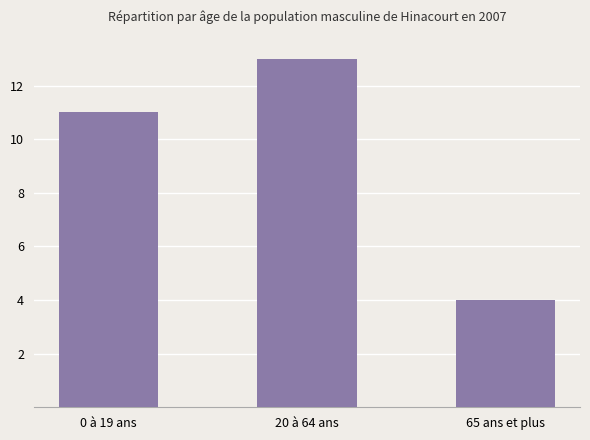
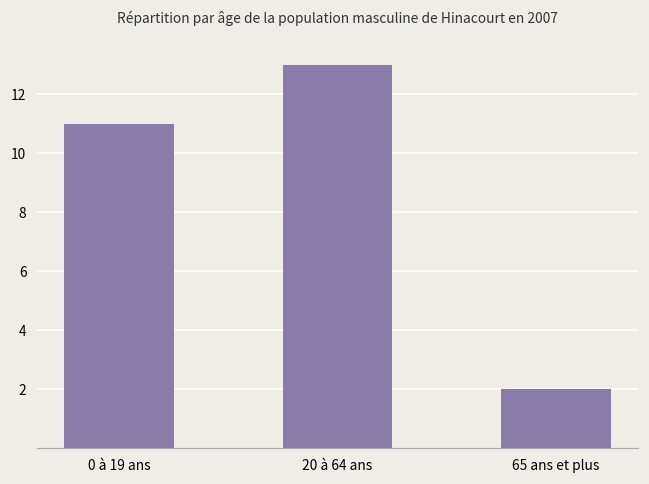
65 ans et plus: 4 -> 2
